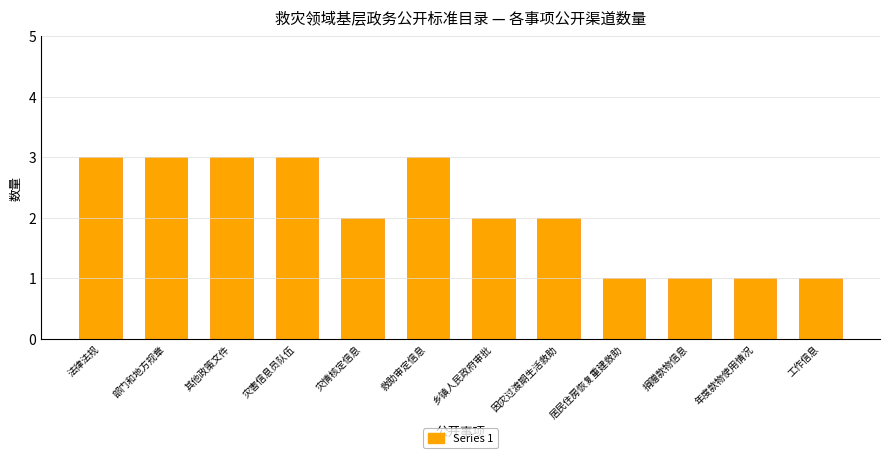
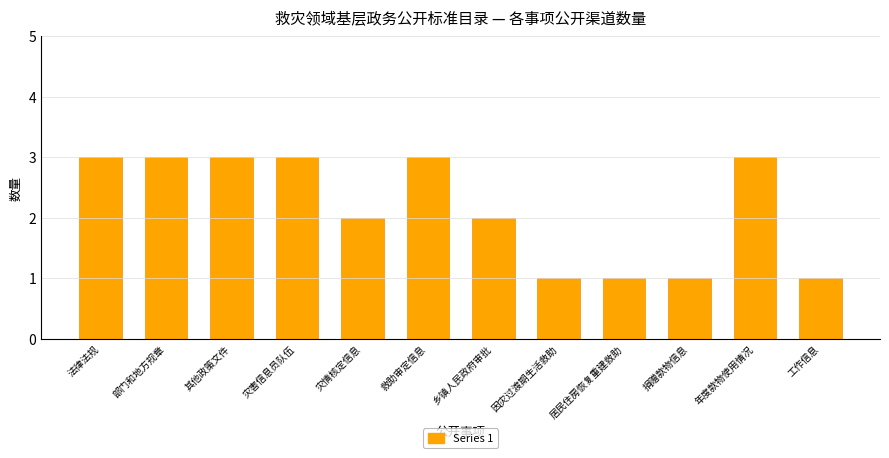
因灾过渡期生活救助: 2 -> 1
年度款物使用情况: 1 -> 3
